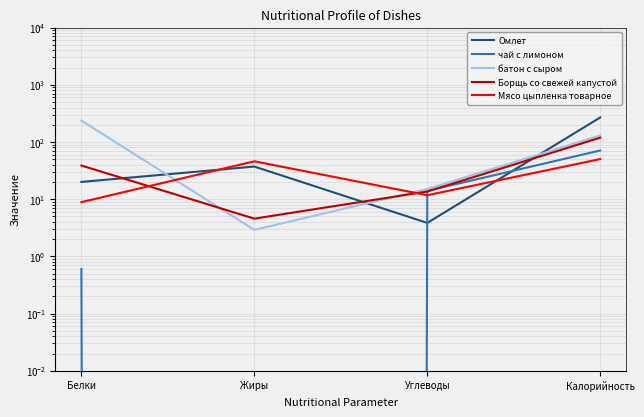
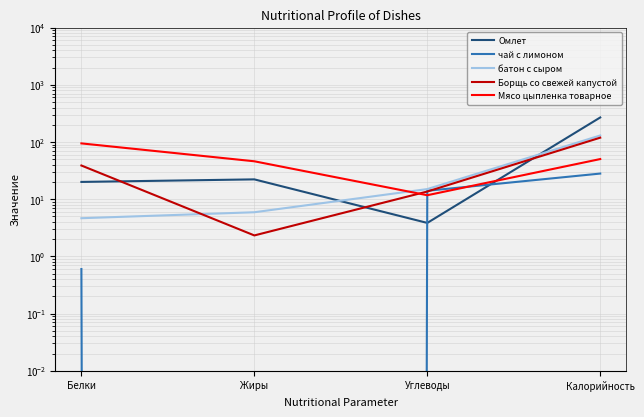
батон с сыром, Белки: 240 -> 5
Мясо цыпленка товарное, Белки: 9 -> 90
Омлет, Жиры: 40 -> 22
батон с сыром, Жиры: 3 -> 6
Борщь со свежей капустой, Жиры: 5 -> 2.3
чай с лимоном, Калорийность: 70 -> 30
